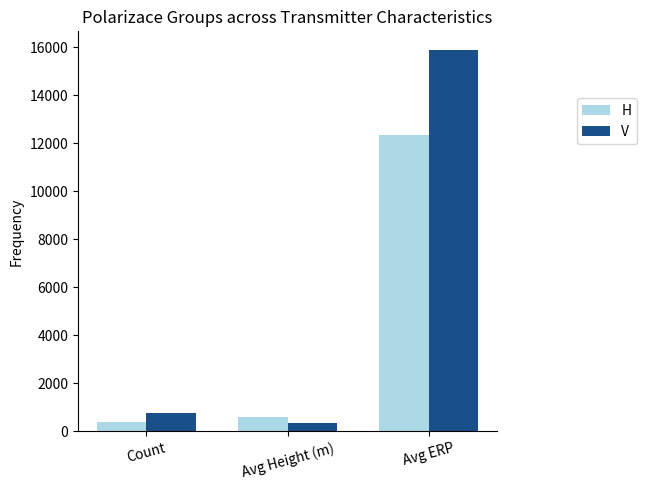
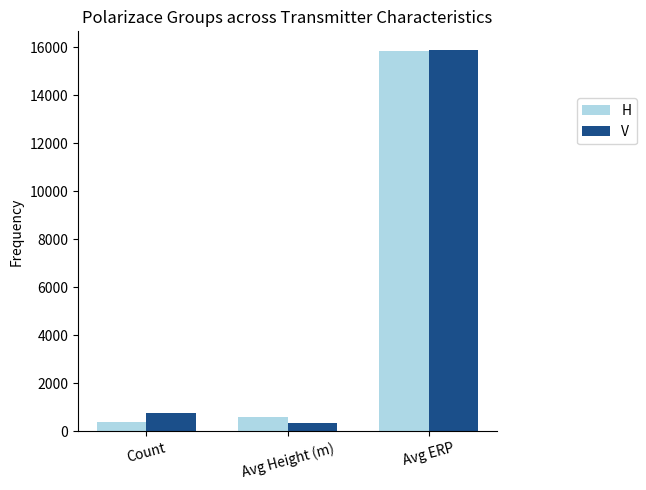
H, Avg ERP: 12300 -> 15800
